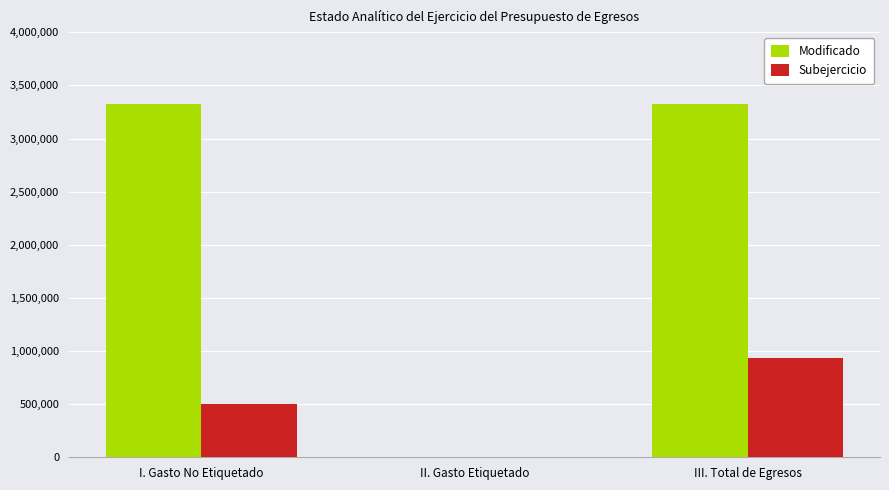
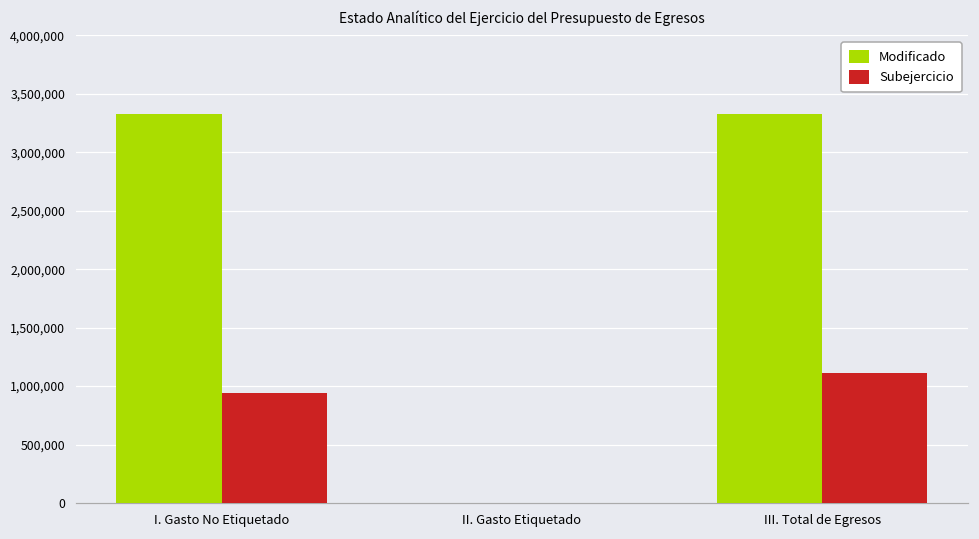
Subejercicio, I. Gasto No Etiquetado: 500,000 -> 940,000
Subejercicio, III. Total de Egresos: 940,000 -> 1,110,000
